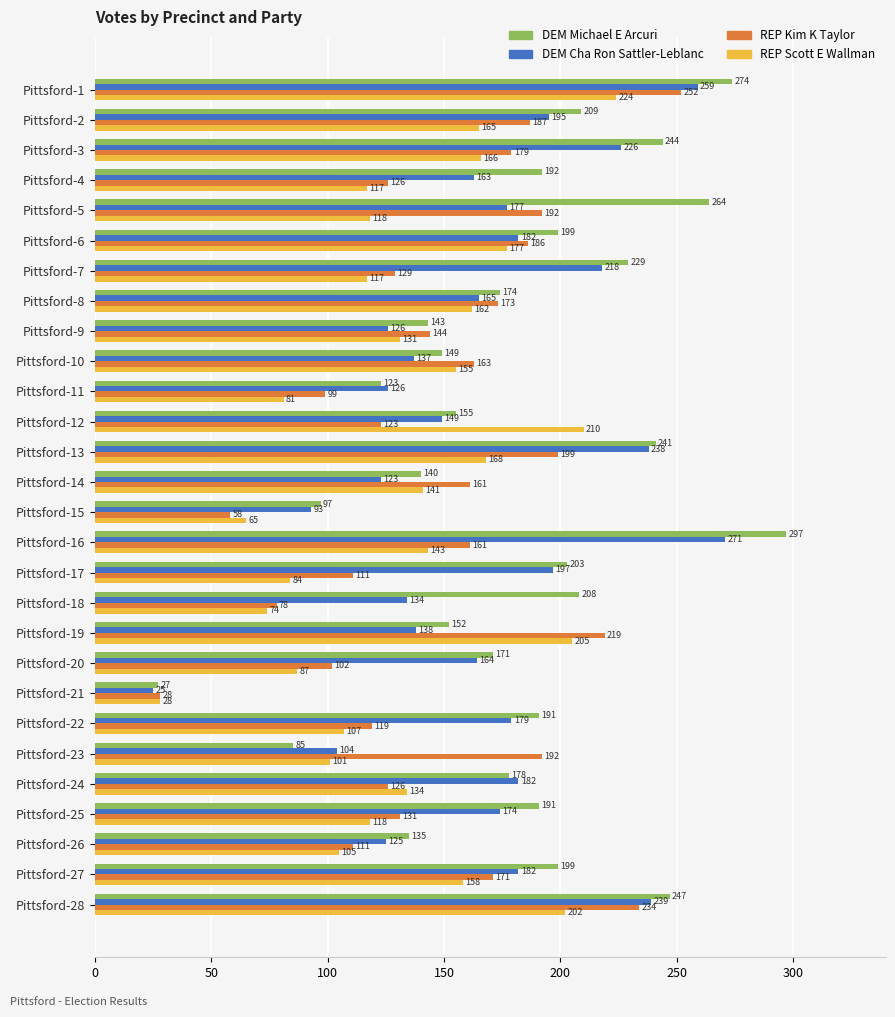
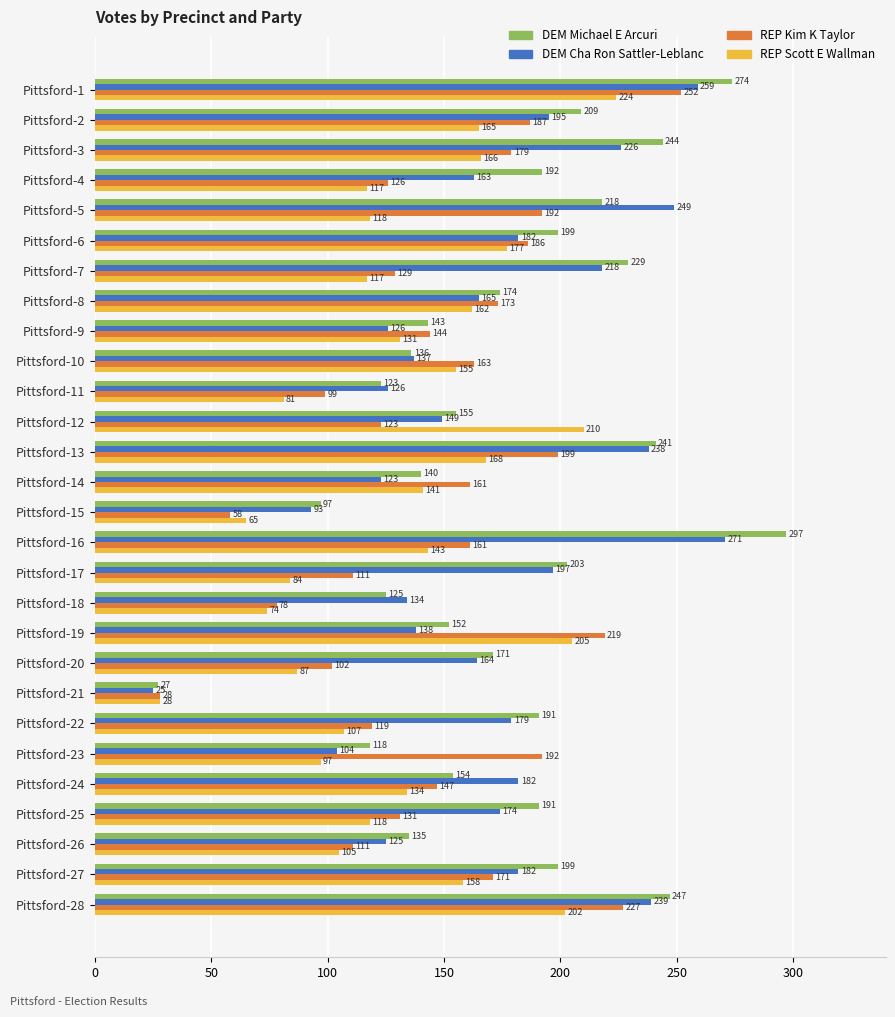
DEM Michael E Arcuri, Pittsford-5: 264 -> 218
DEM Cha Ron Sattler-Leblanc, Pittsford-5: 177 -> 249
DEM Michael E Arcuri, Pittsford-10: 149 -> 136
DEM Michael E Arcuri, Pittsford-18: 208 -> 125
DEM Michael E Arcuri, Pittsford-23: 85 -> 118
REP Scott E Wallman, Pittsford-23: 101 -> 97
DEM Michael E Arcuri, Pittsford-24: 178 -> 154
REP Kim K Taylor, Pittsford-24: 126 -> 147
REP Kim K Taylor, Pittsford-28: 234 -> 227
